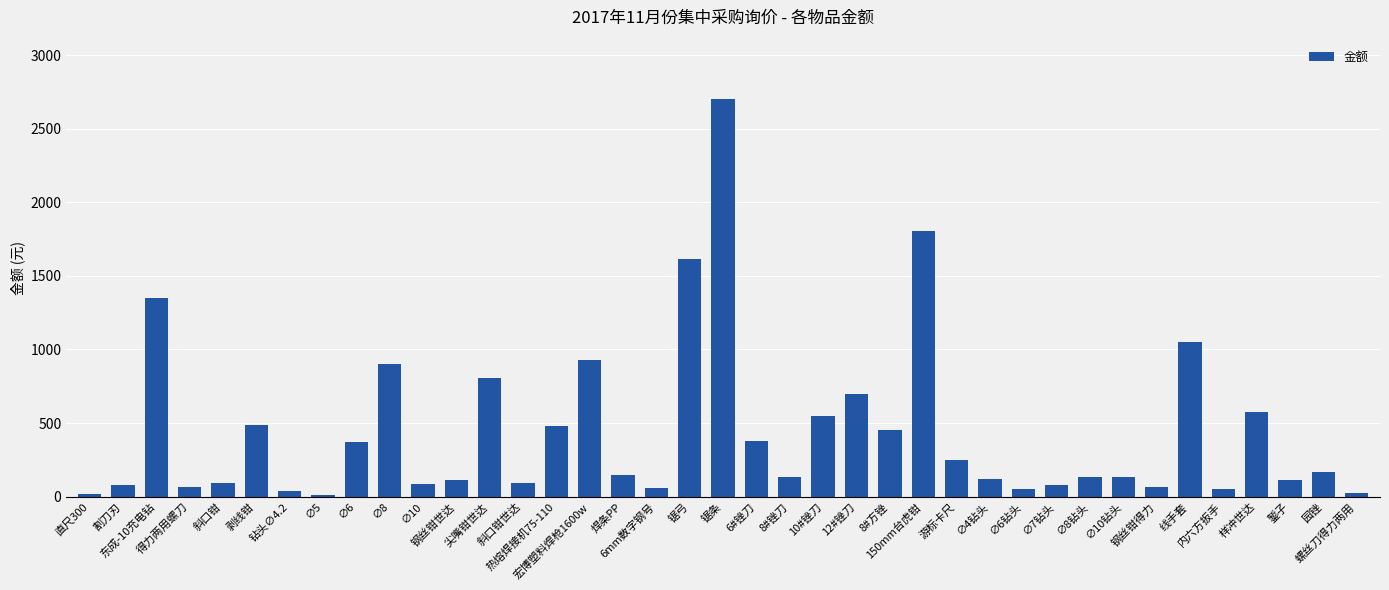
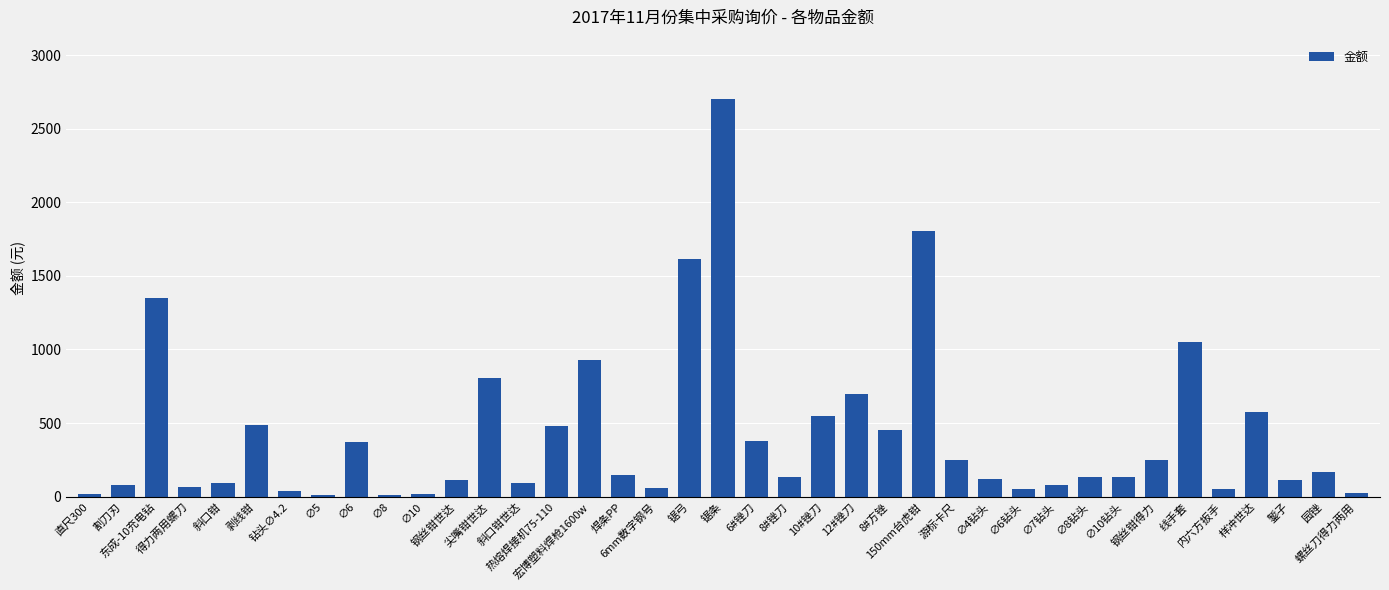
∅8: 900 -> 10
∅10: 90 -> 20
钢丝钳得力: 70 -> 250
